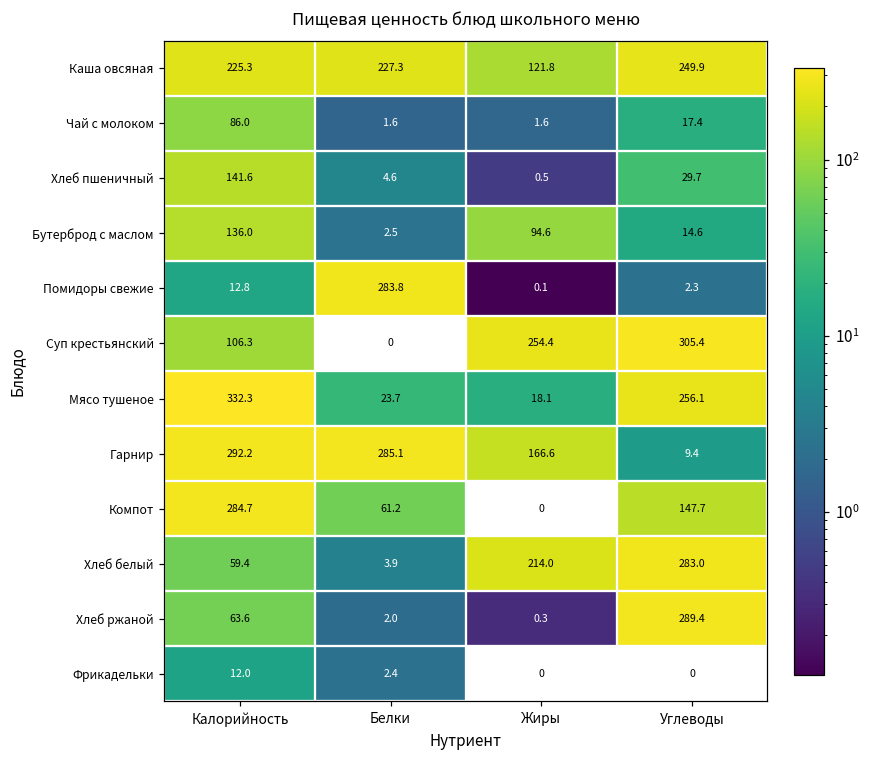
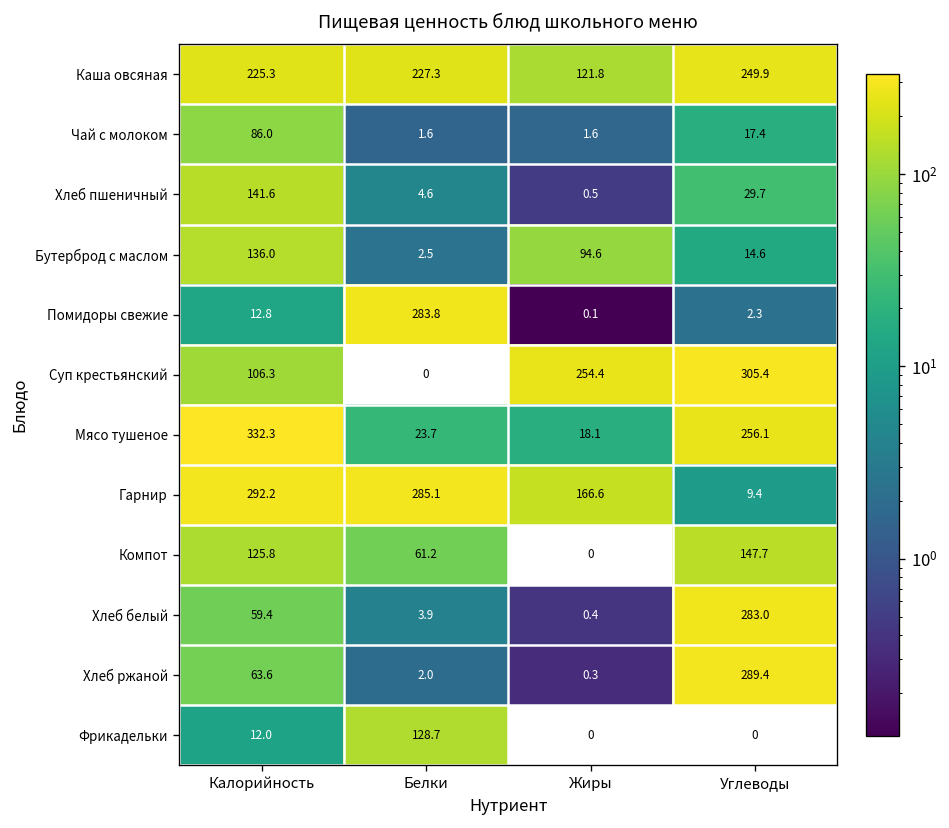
Компот, Калорийность: 284.7 -> 125.8
Хлеб белый, Жиры: 214.0 -> 0.4
Фрикадельки, Белки: 2.4 -> 128.7
